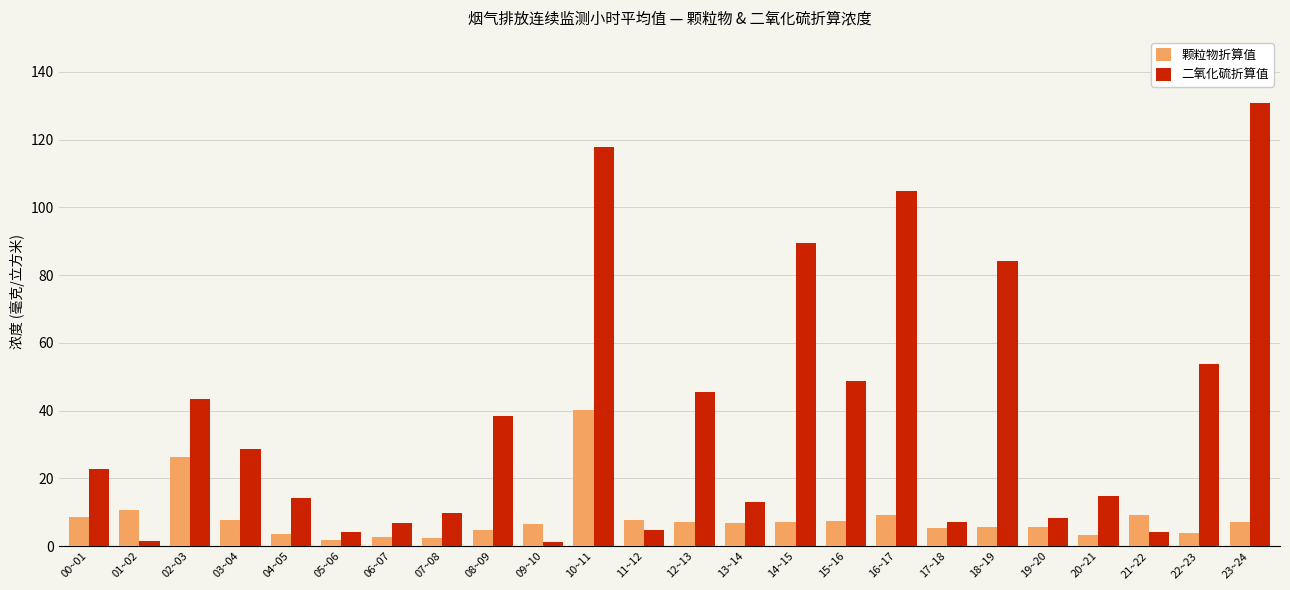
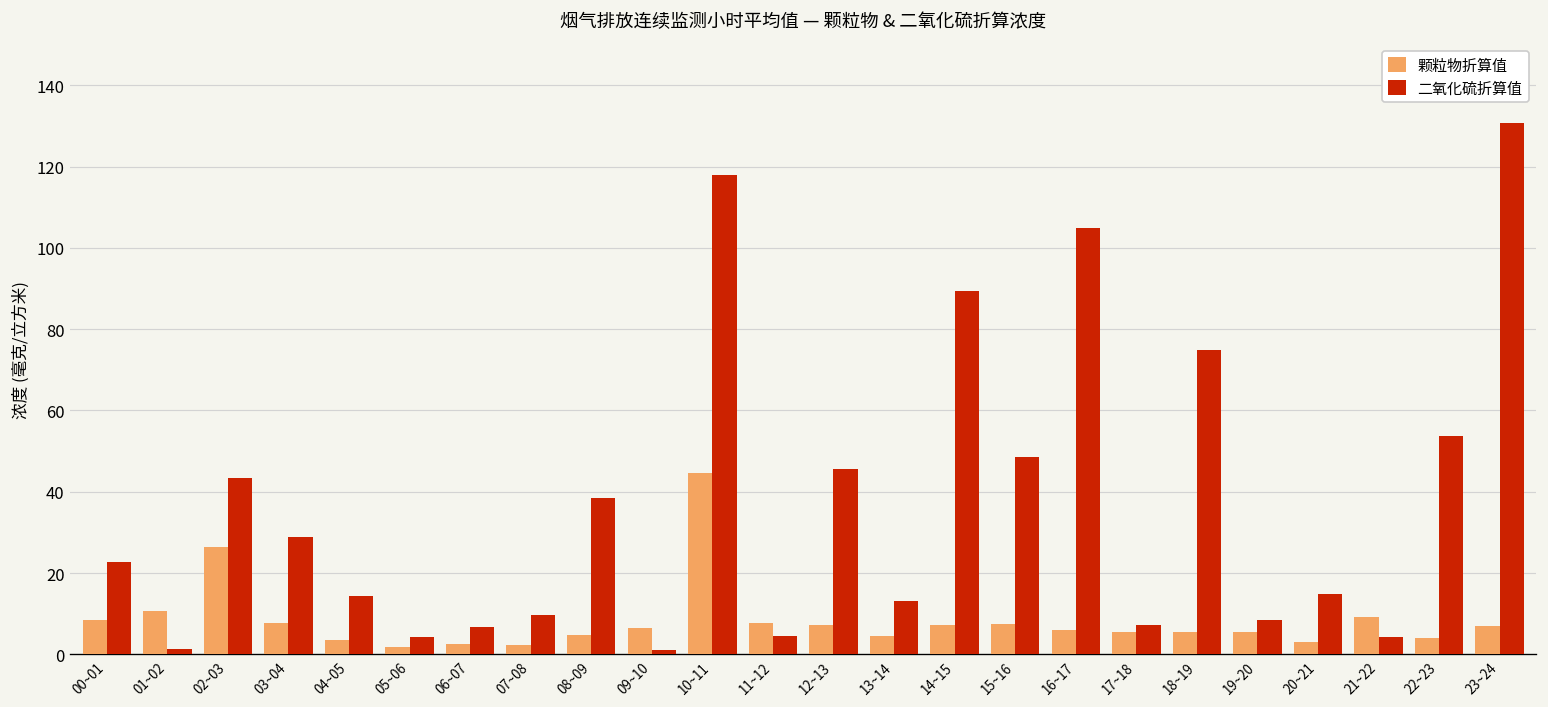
颗粒物折算值, 10~11: 40 -> 45
颗粒物折算值, 13~14: 7 -> 5
颗粒物折算值, 16~17: 9 -> 6
二氧化硫折算值, 18~19: 84 -> 75
